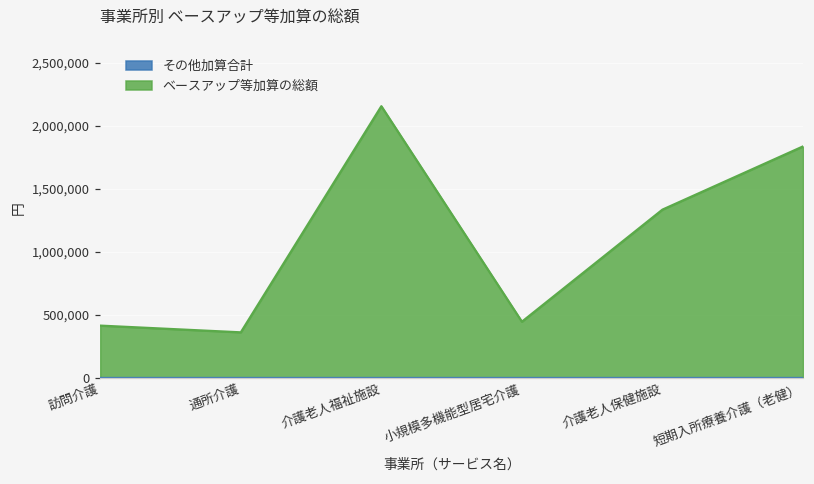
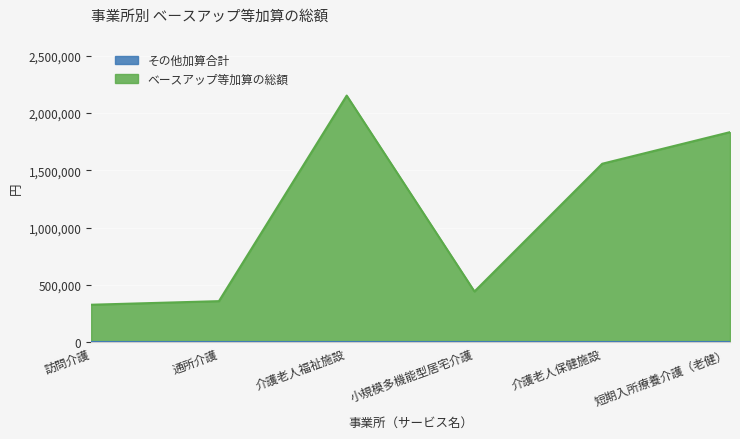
ベースアップ等加算の総額, 訪問介護: 410,000 -> 330,000
ベースアップ等加算の総額, 介護老人保健施設: 1,330,000 -> 1,560,000
